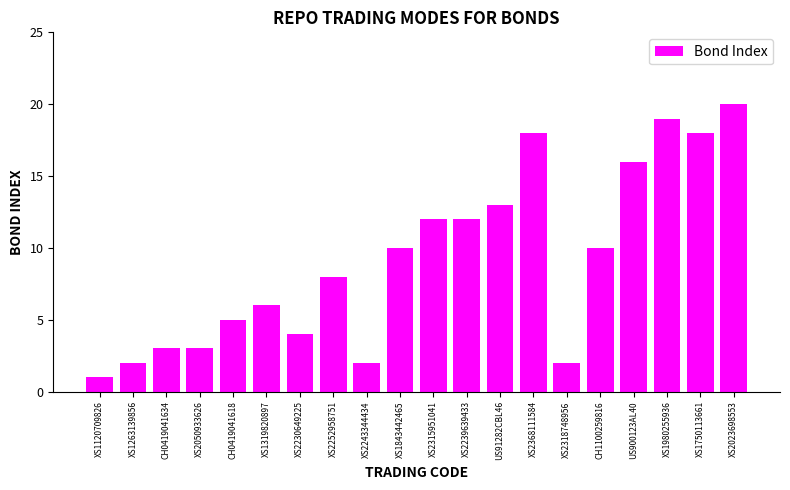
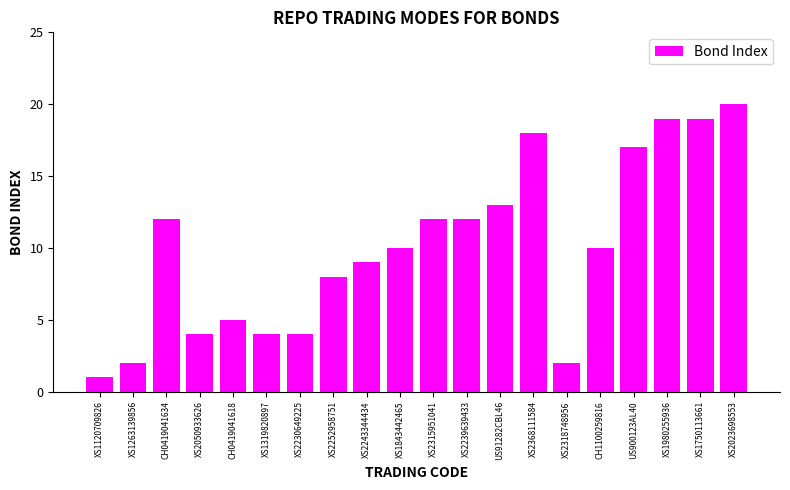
CH0419041634: 3 -> 12
XS2050933626: 3 -> 4
XS1319820897: 6 -> 4
XS2243344434: 2 -> 9
US900123AL40: 16 -> 17
XS1750113661: 18 -> 19
